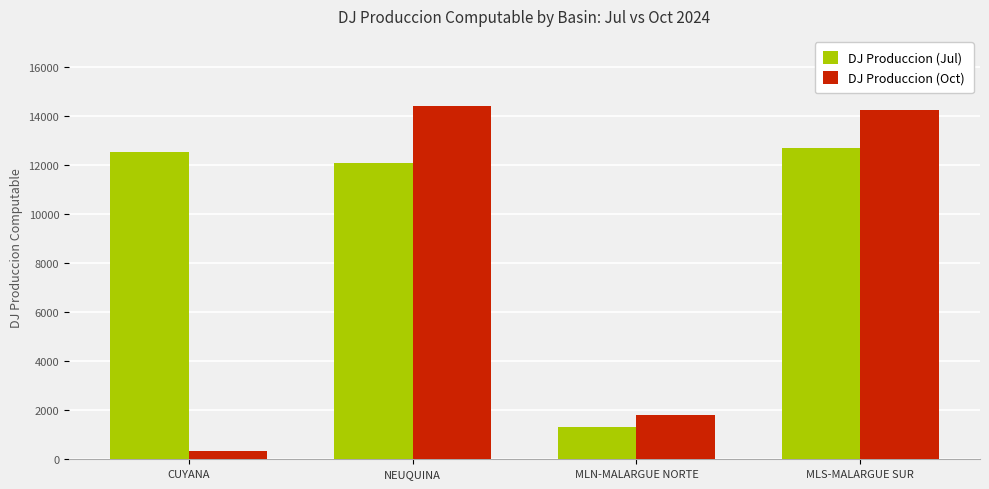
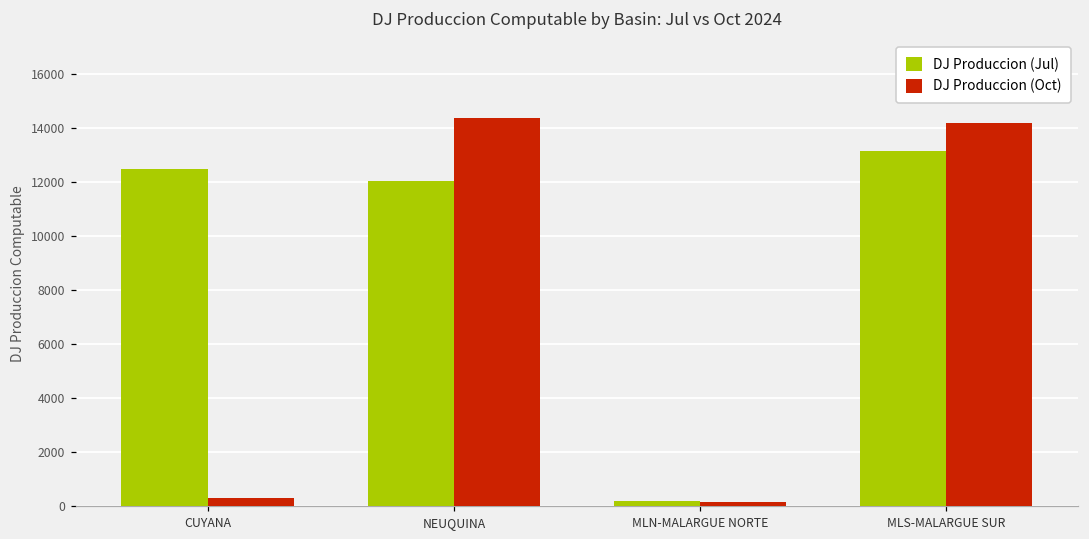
DJ Produccion (Jul), MLN-MALARGUE NORTE: 1300 -> 200
DJ Produccion (Oct), MLN-MALARGUE NORTE: 1800 -> 200
DJ Produccion (Jul), MLS-MALARGUE SUR: 12700 -> 13100
